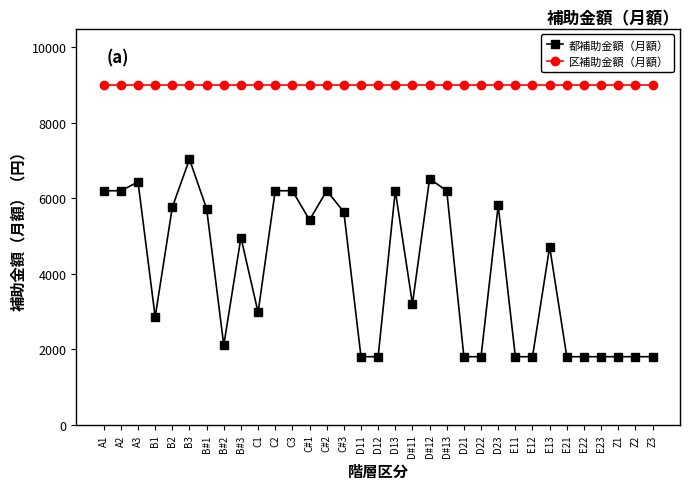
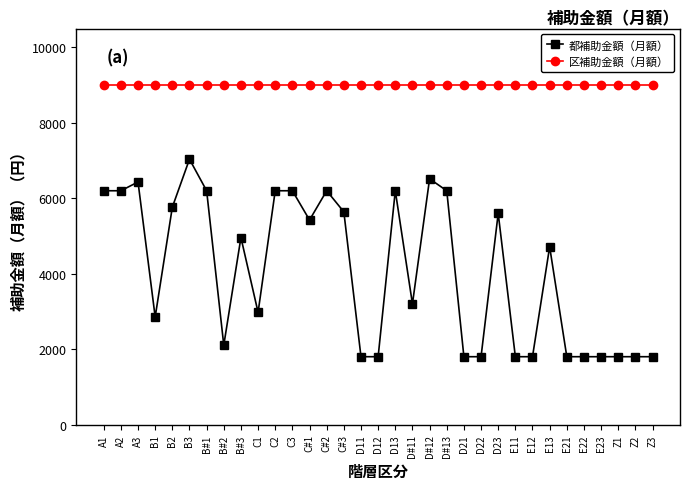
都補助金額（月額）, B#1: 5700 -> 6200
都補助金額（月額）, D23: 5800 -> 5600
